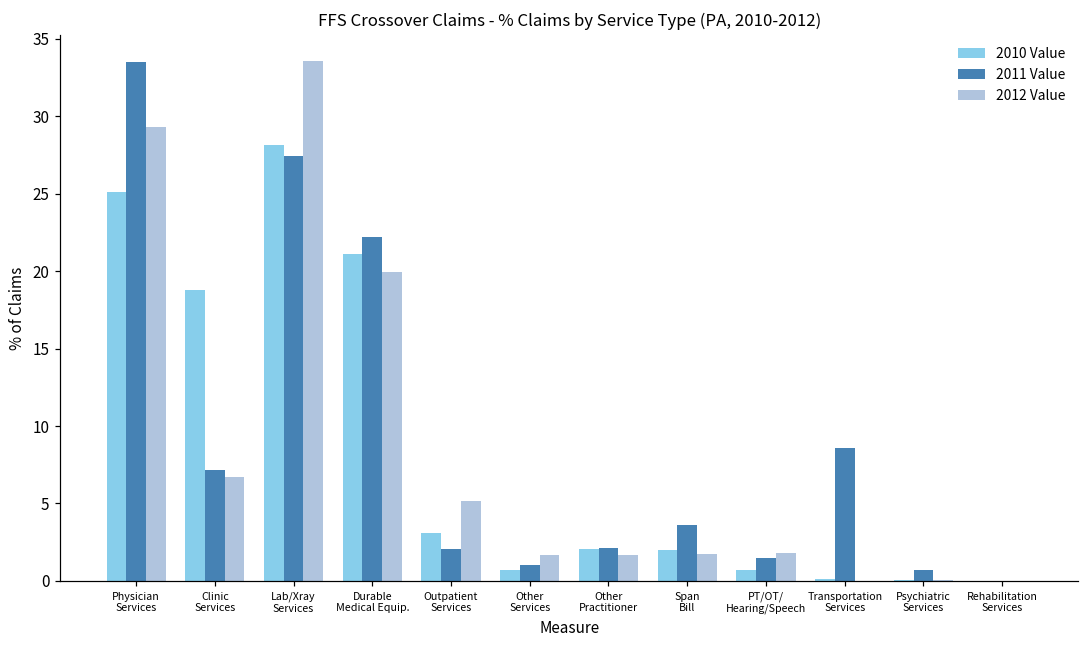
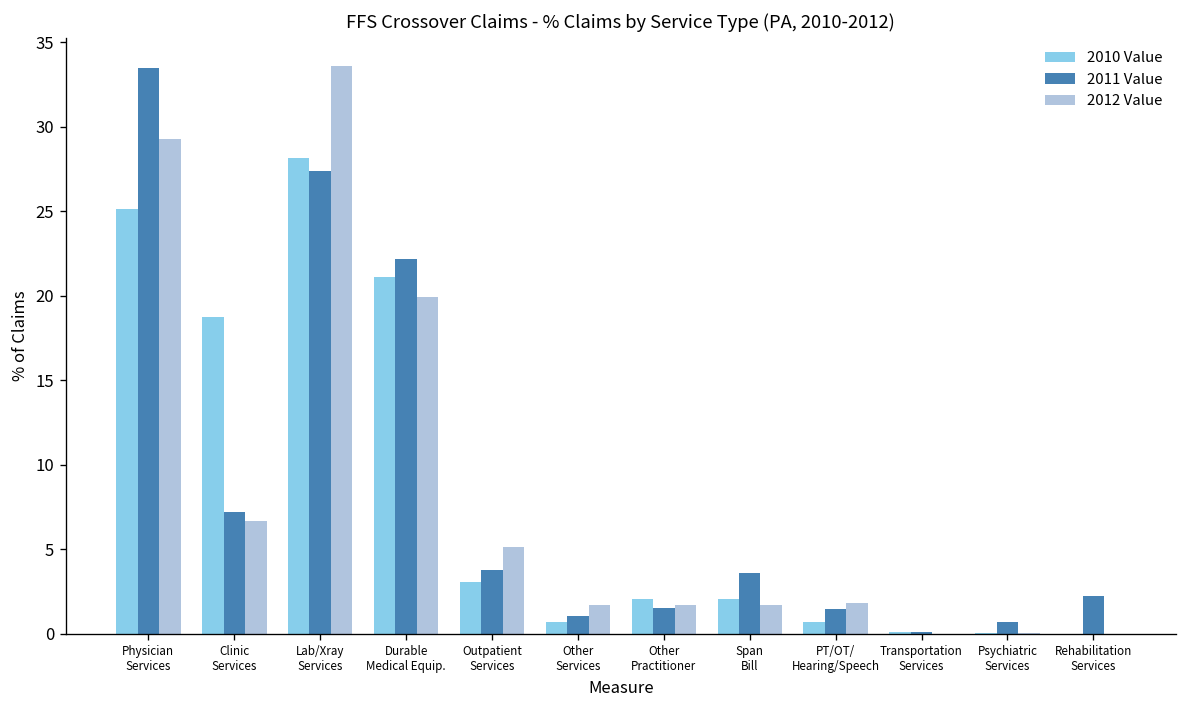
2011 Value, Outpatient Services: 2.0 -> 3.7
2011 Value, Other Practitioner: 2.1 -> 1.5
2011 Value, Transportation Services: 8.6 -> 0.1
2011 Value, Rehabilitation Services: 0.0 -> 2.2
